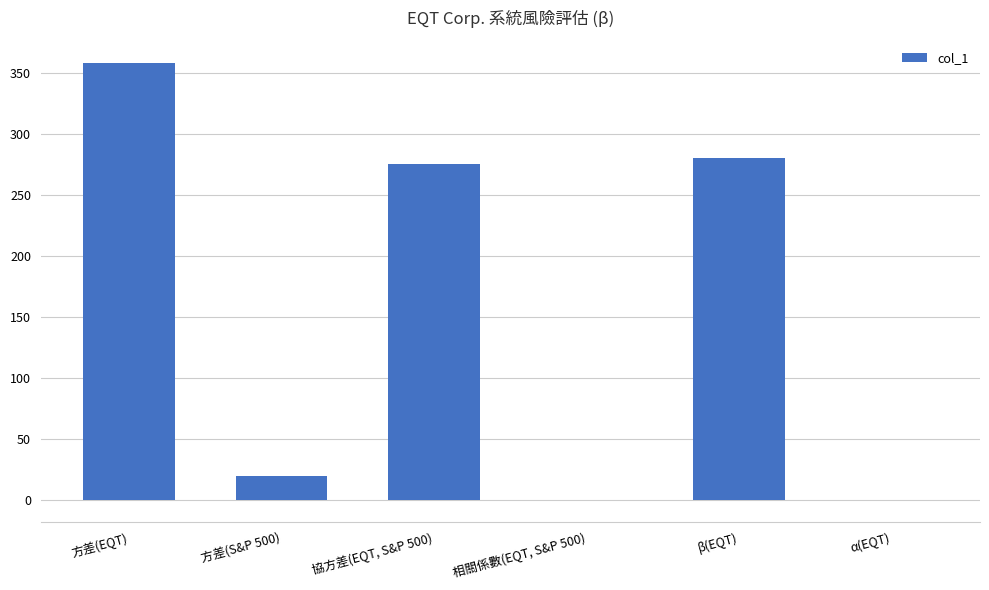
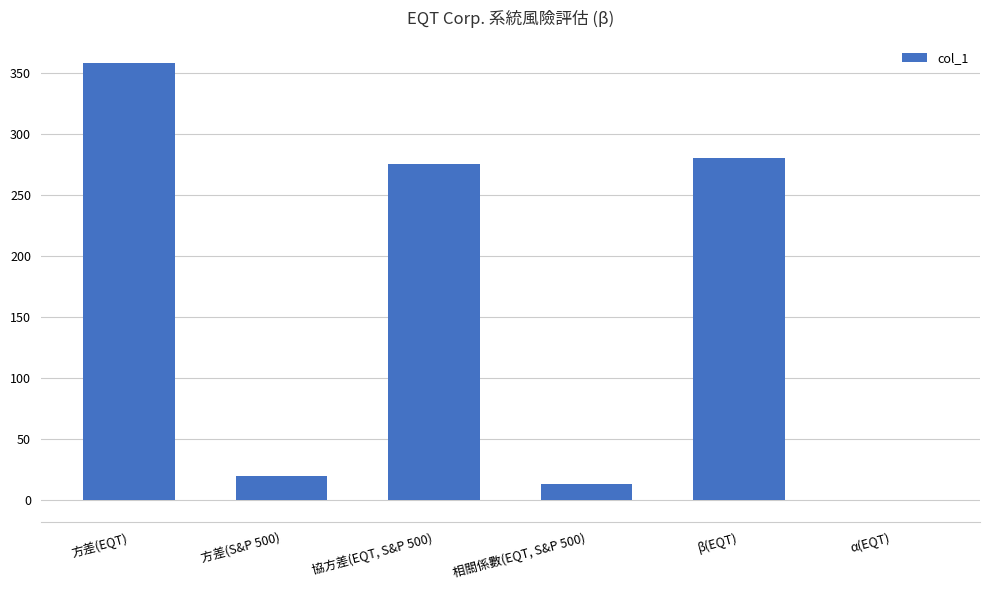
相關係數(EQT, S&P 500): 0 -> 13
